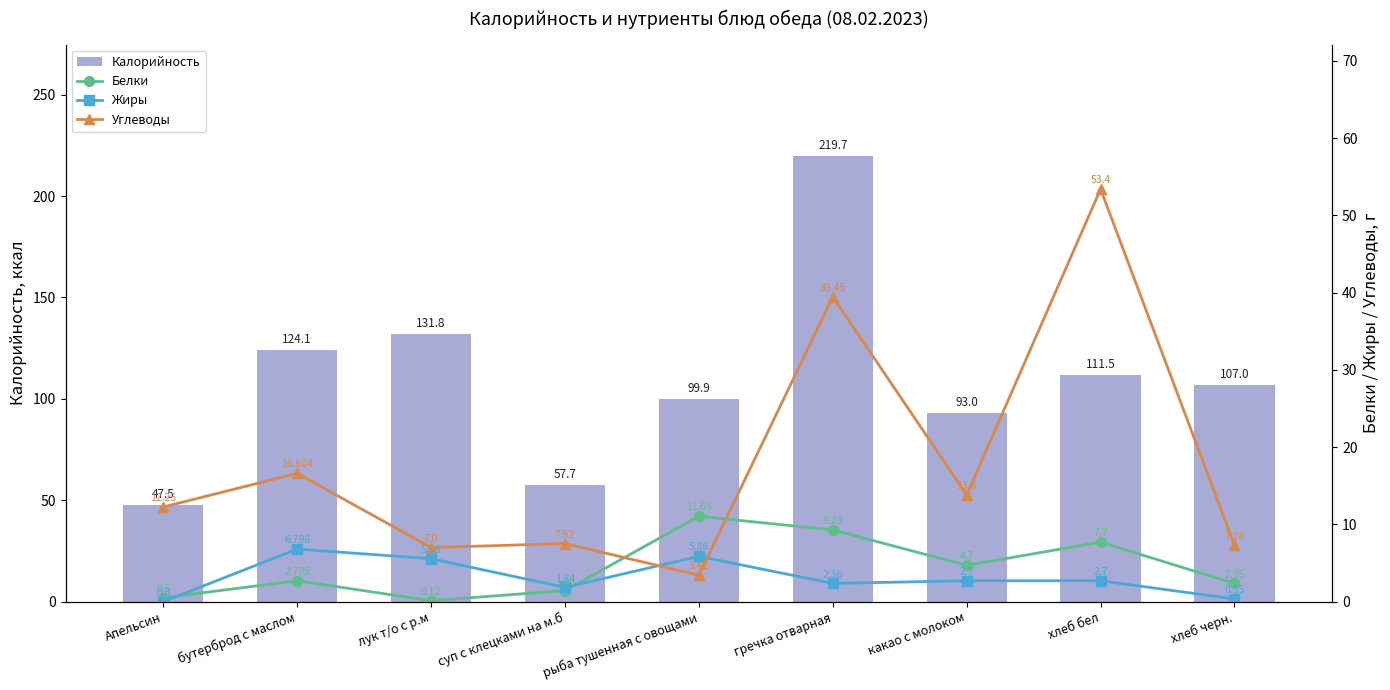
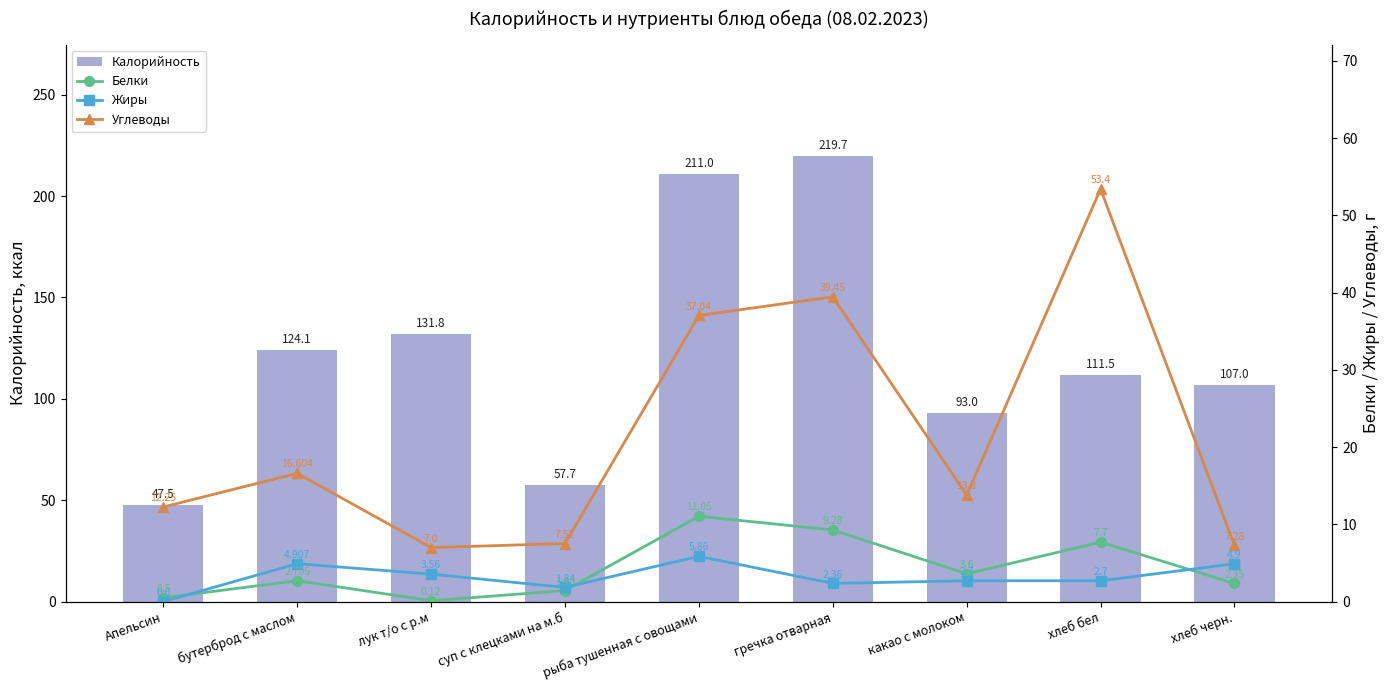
Калорийность, рыба тушенная с овощами: 99.9 -> 211.0
Жиры, бутерброд с маслом: 6.798 -> 4.907
Жиры, лук т/о с р.м: 5.56 -> 3.56
Углеводы, рыба тушенная с овощами: 3.42 -> 37.04
Белки, какао с молоком: 4.7 -> 3.6
Жиры, хлеб черн.: 0.35 -> 4.9
